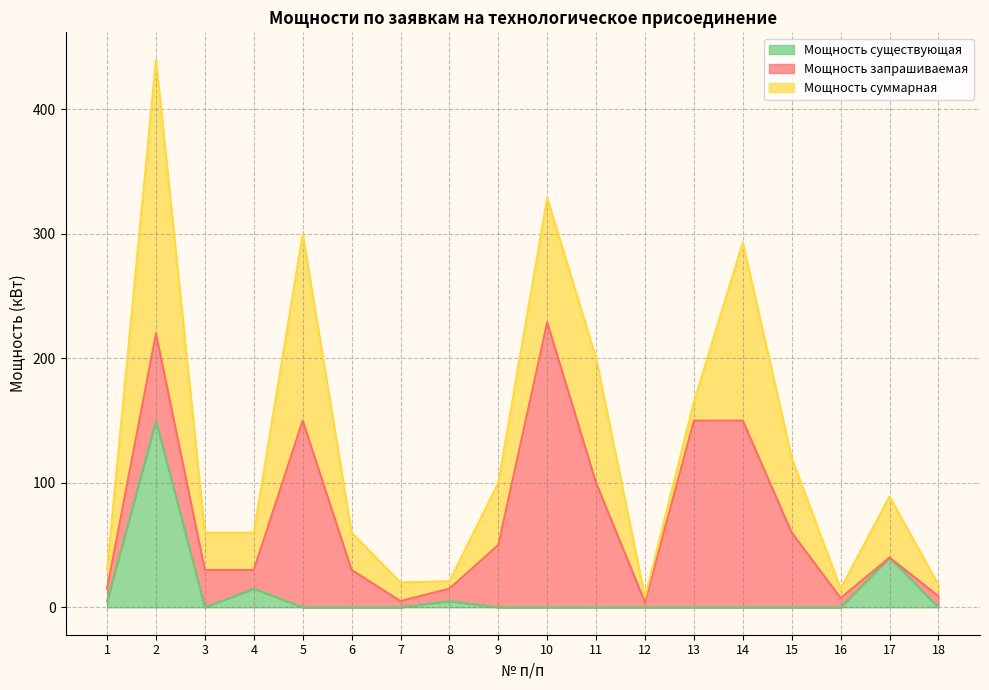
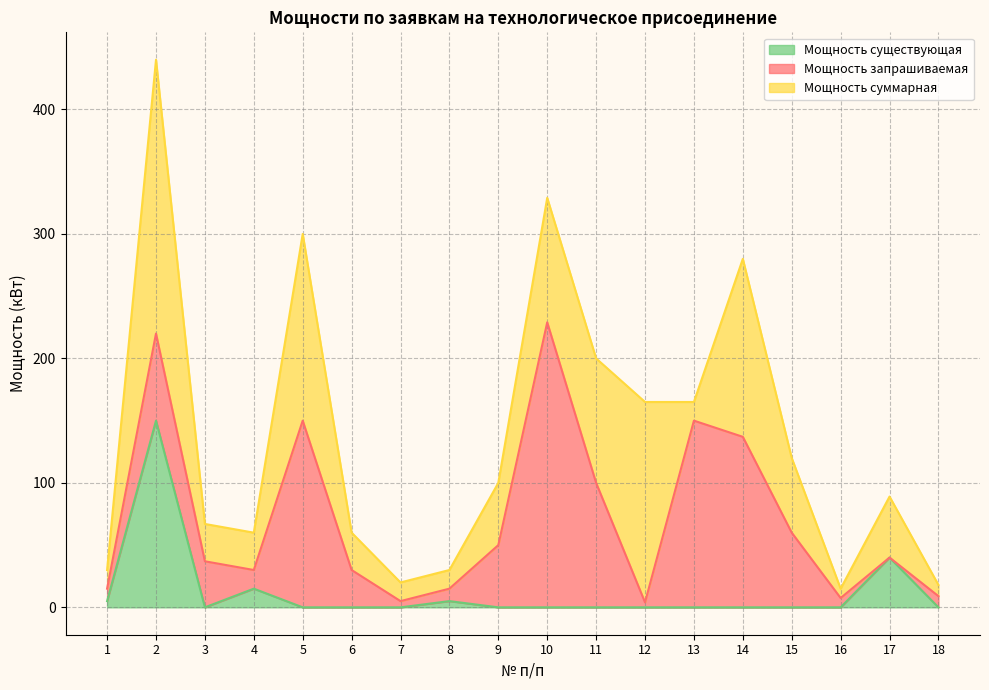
Мощность запрашиваемая, 3: 30 -> 37
Мощность суммарная, 8: 6 -> 15
Мощность суммарная, 12: 4 -> 161
Мощность запрашиваемая, 14: 150 -> 137
